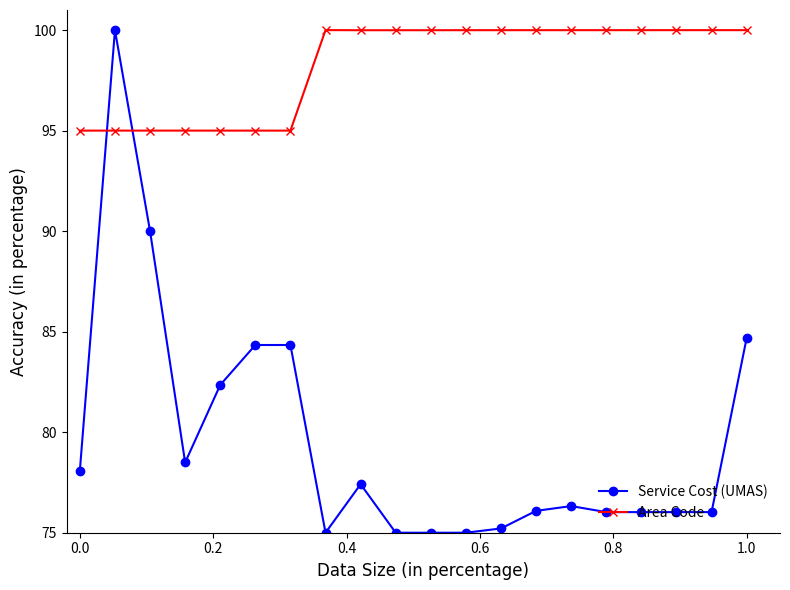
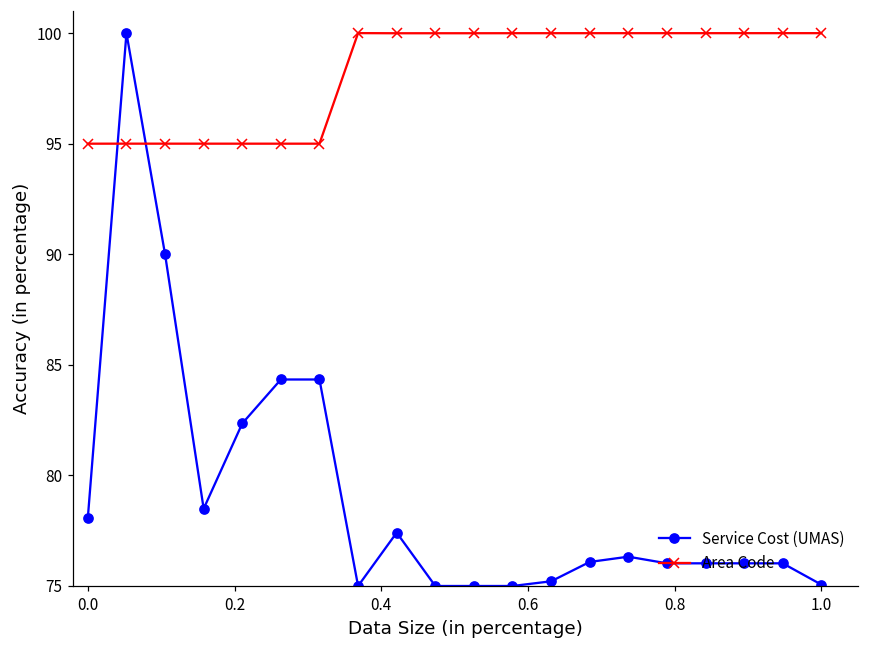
Service Cost (UMAS), 1.0: 84.7 -> 75.1
